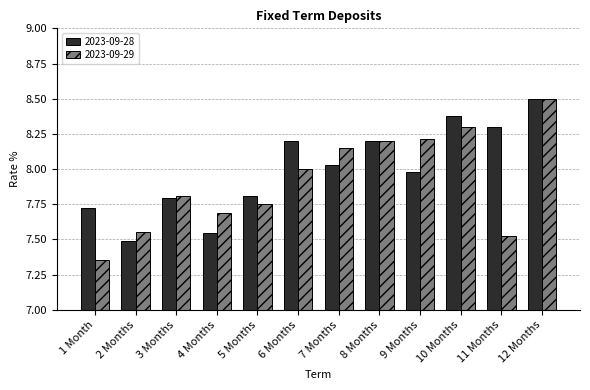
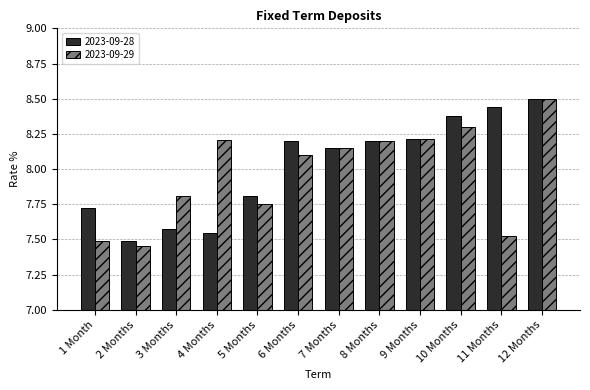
2023-09-29, 1 Month: 7.35 -> 7.49
2023-09-29, 2 Months: 7.56 -> 7.46
2023-09-28, 3 Months: 7.80 -> 7.58
2023-09-29, 4 Months: 7.69 -> 8.20
2023-09-29, 6 Months: 8.0 -> 8.1
2023-09-28, 7 Months: 8.03 -> 8.15
2023-09-28, 9 Months: 7.98 -> 8.21
2023-09-28, 11 Months: 8.30 -> 8.44
